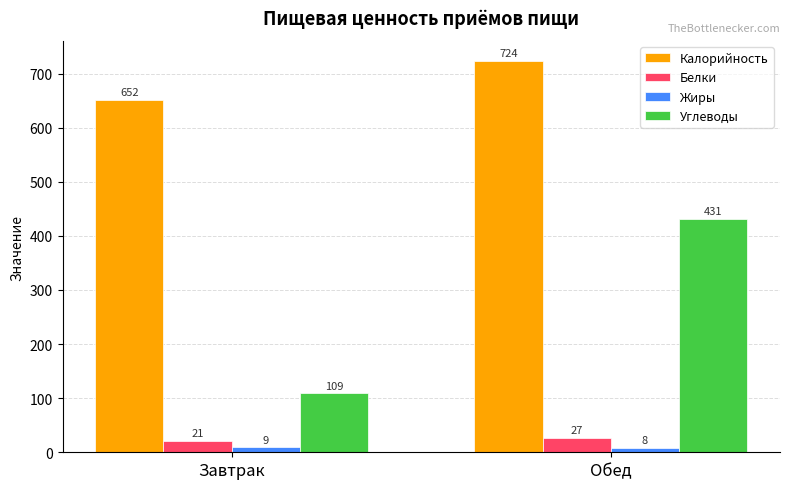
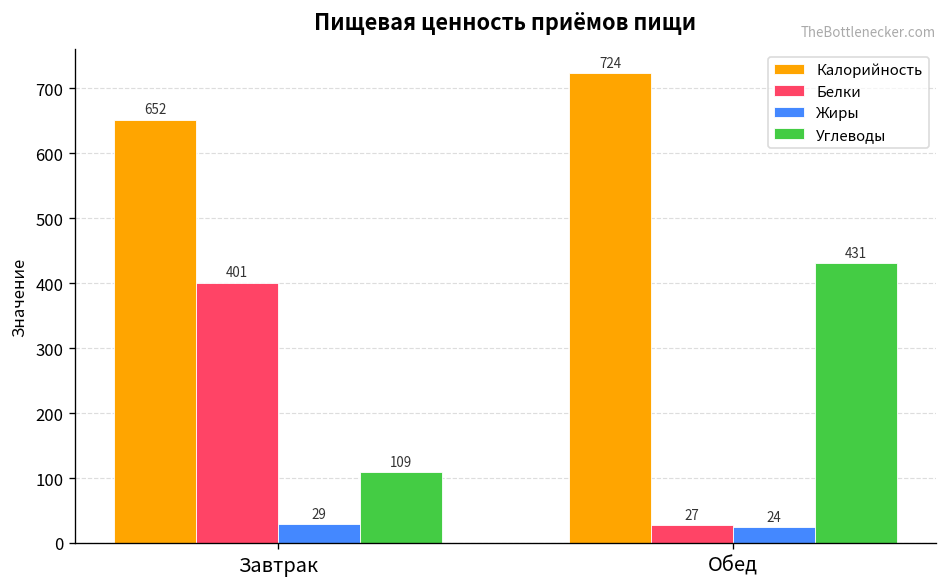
Белки, Завтрак: 21 -> 401
Жиры, Завтрак: 9 -> 29
Жиры, Обед: 8 -> 24
